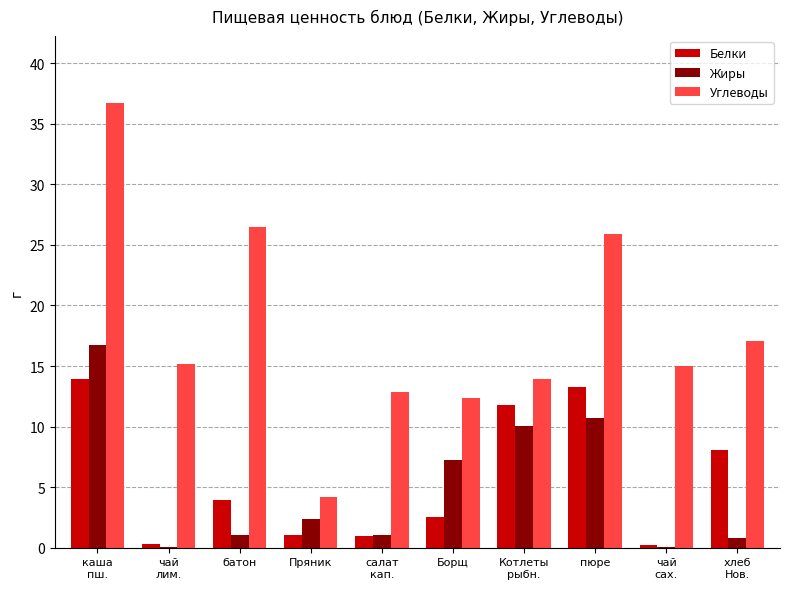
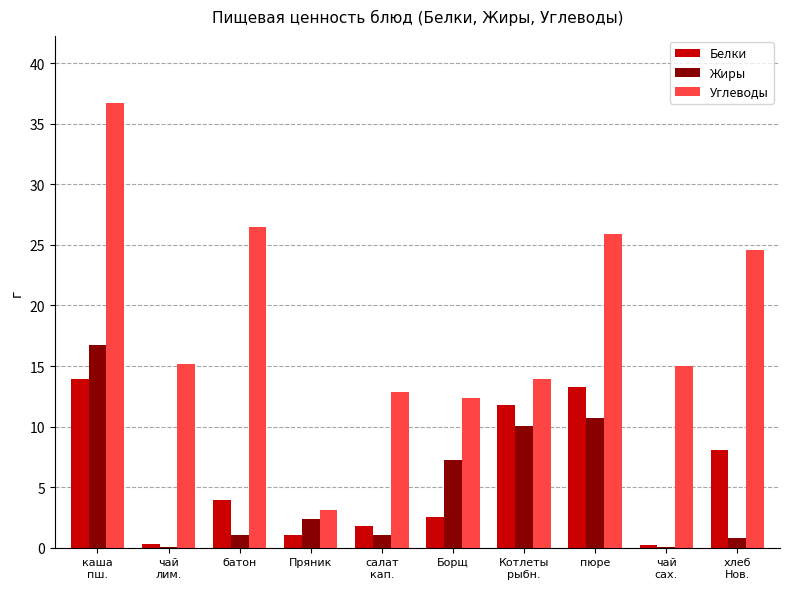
Углеводы, Пряник: 4.2 -> 3.1
Белки, салат кап.: 1.0 -> 1.8
Углеводы, хлеб Нов.: 17.1 -> 24.6
